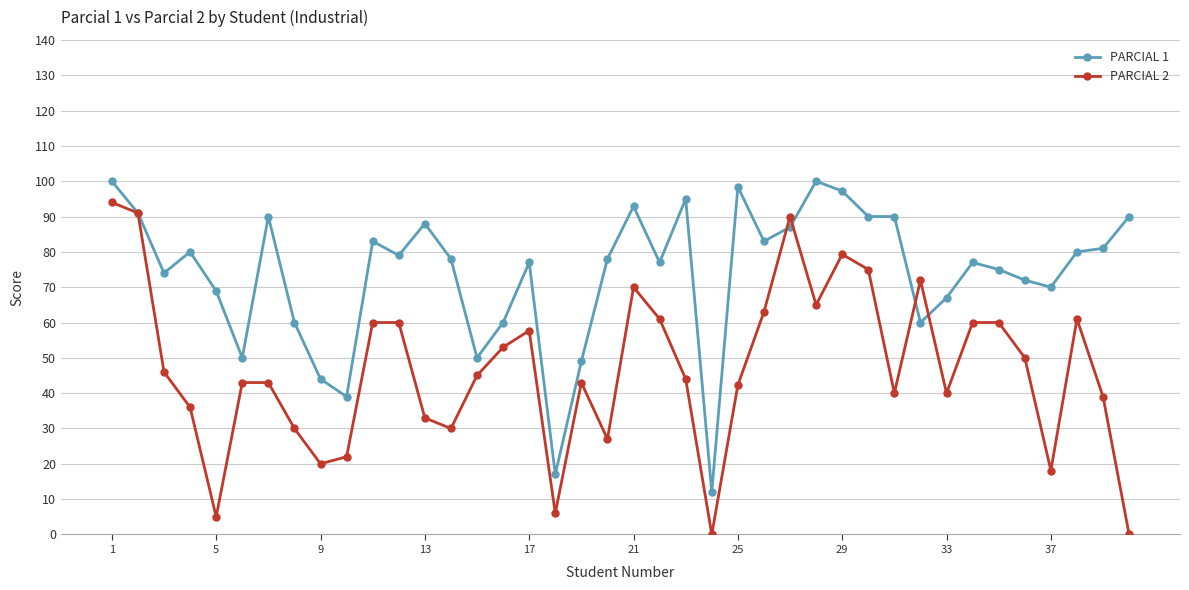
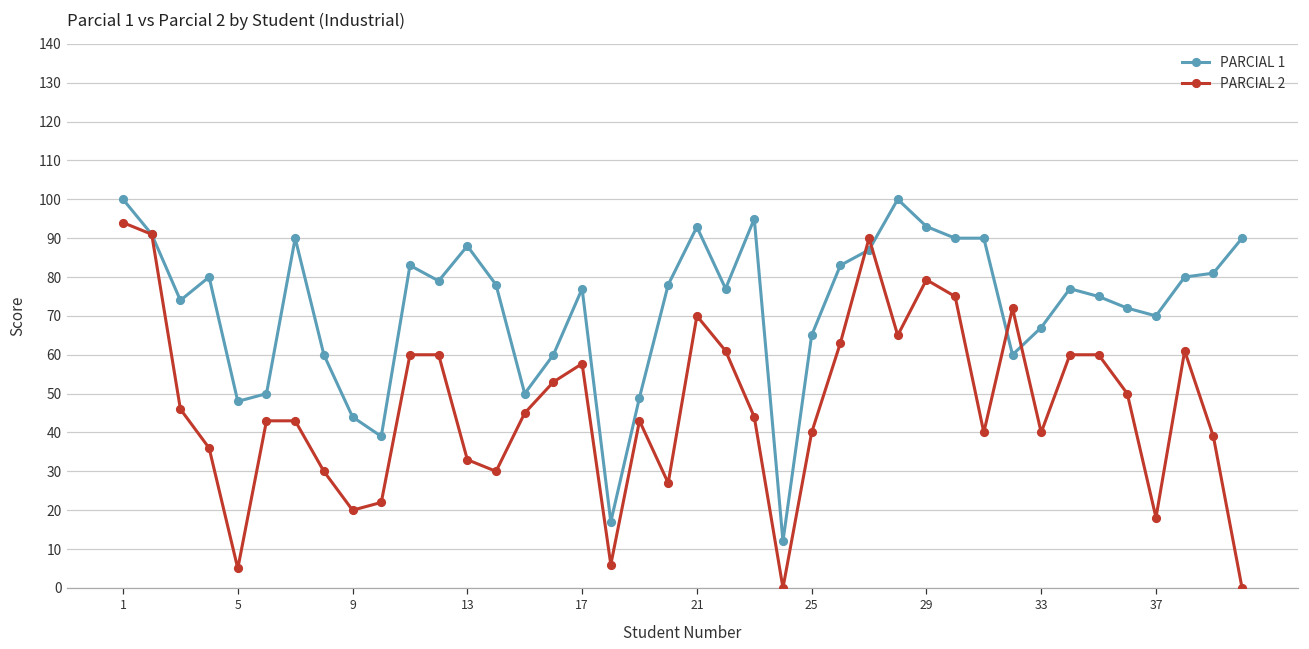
PARCIAL 1, 5: 69 -> 48
PARCIAL 1, 25: 98 -> 65
PARCIAL 2, 25: 42 -> 40
PARCIAL 1, 29: 97 -> 93
